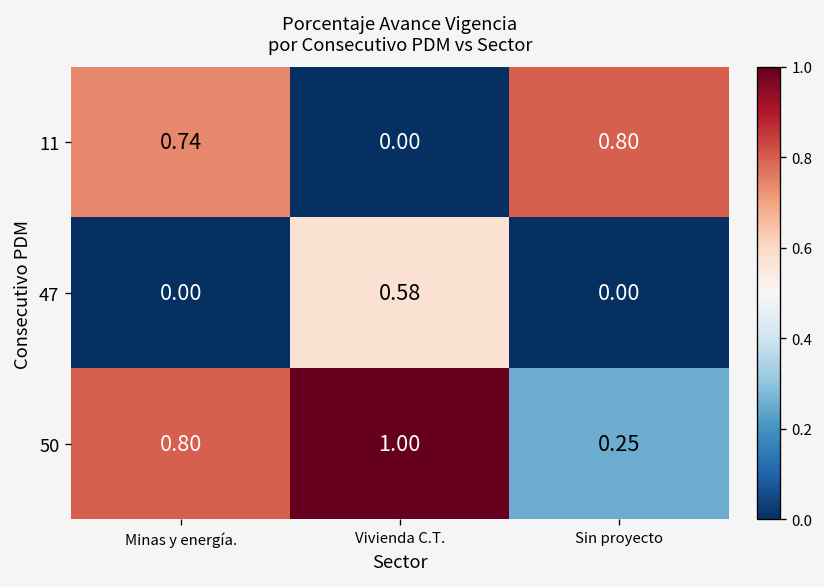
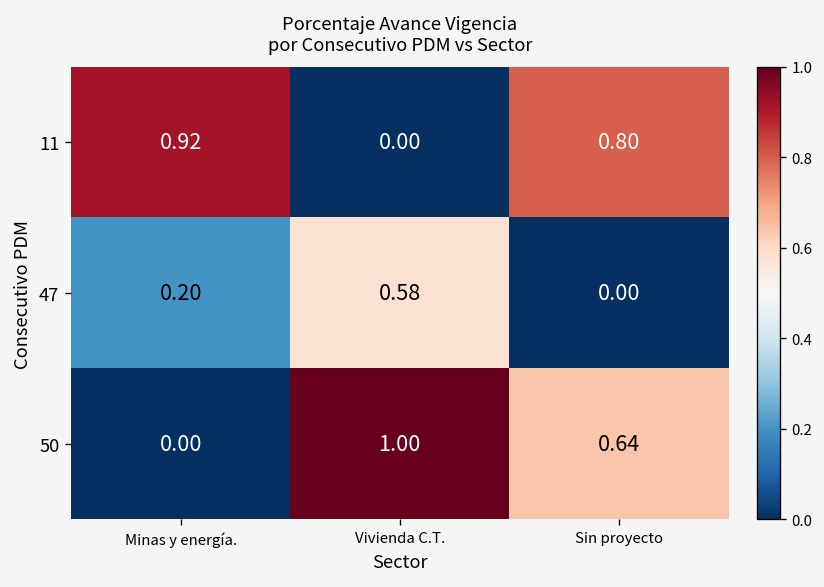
11, Minas y energía.: 0.74 -> 0.92
47, Minas y energía.: 0.00 -> 0.20
50, Minas y energía.: 0.80 -> 0.00
50, Sin proyecto: 0.25 -> 0.64
